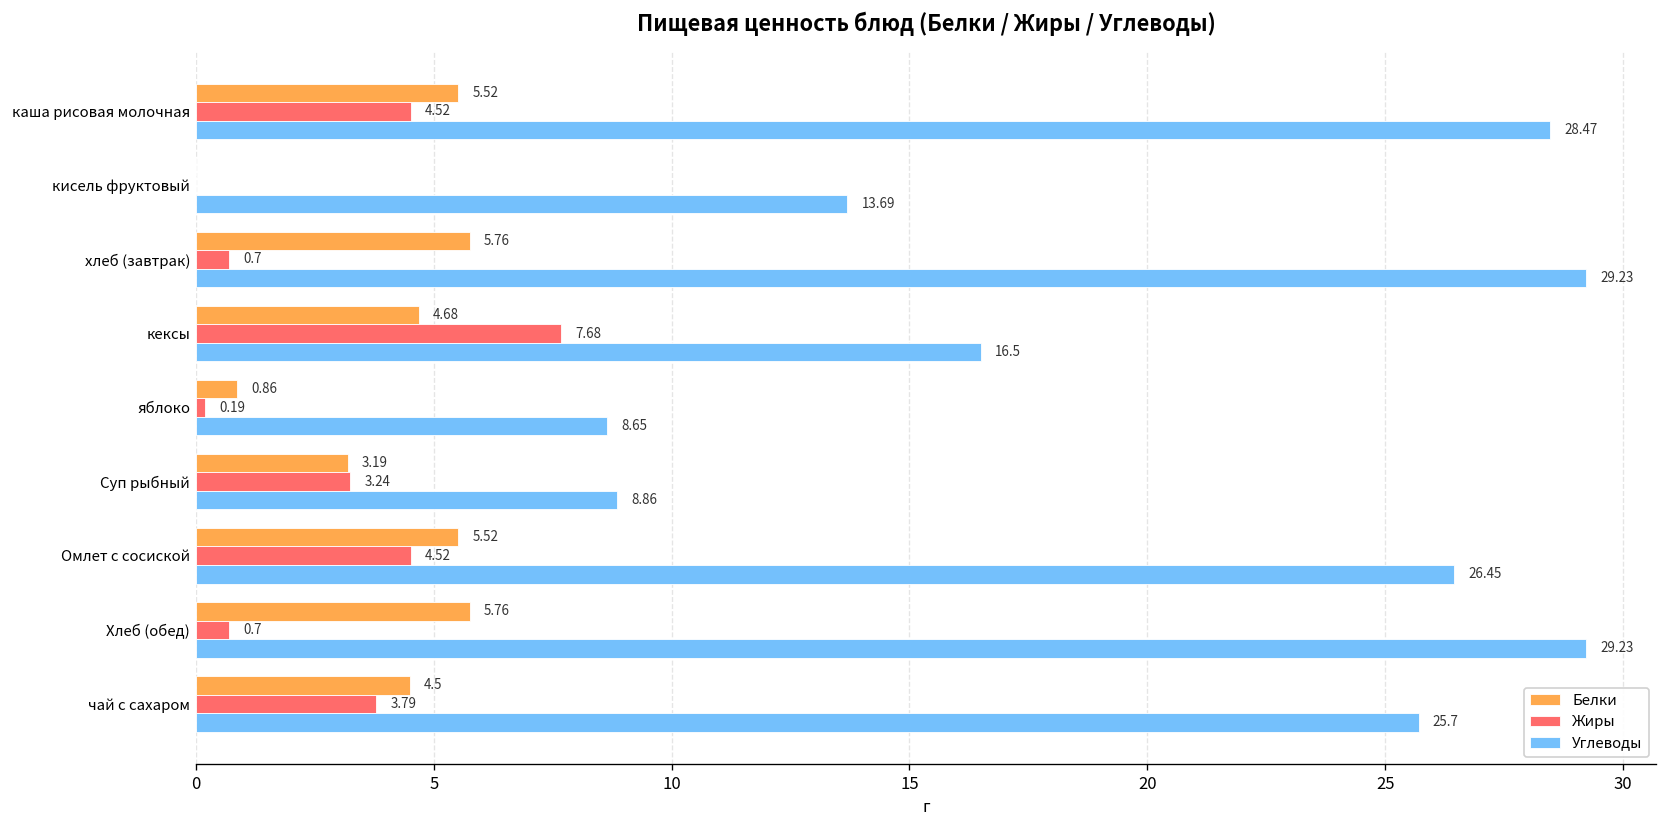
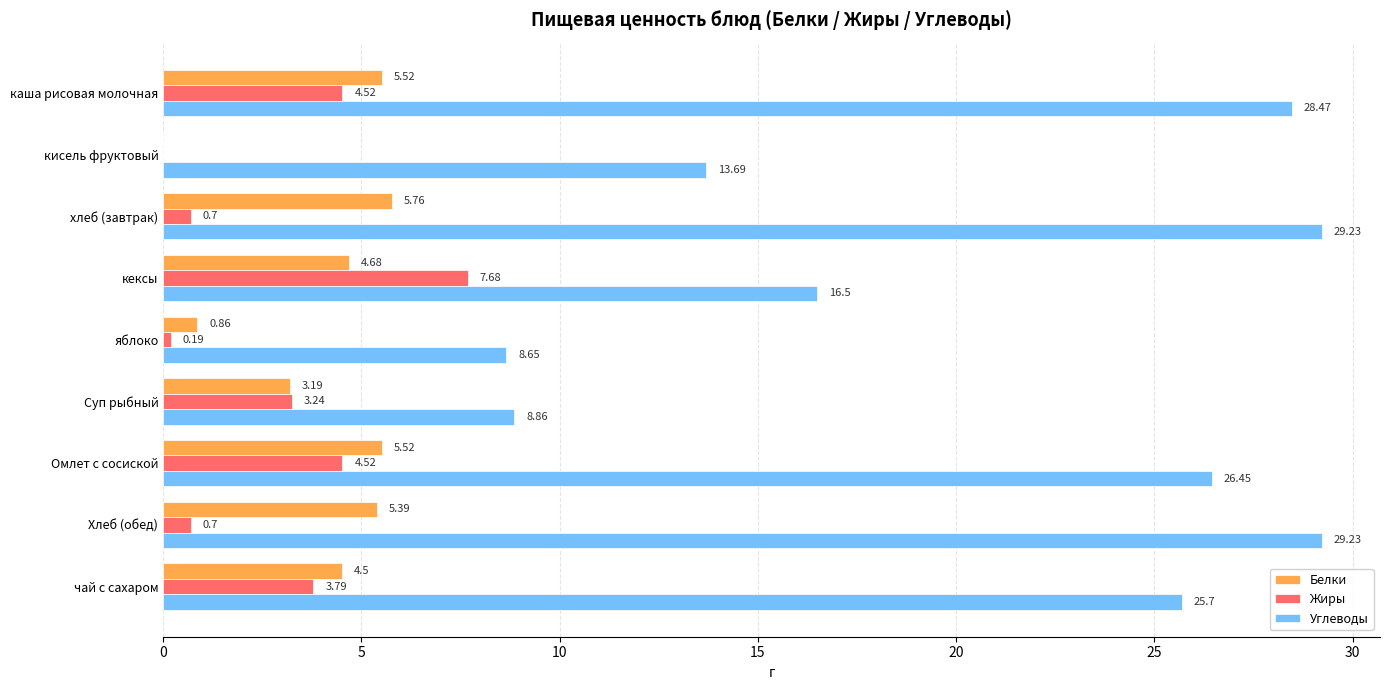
Белки, Хлеб (обед): 5.76 -> 5.39
